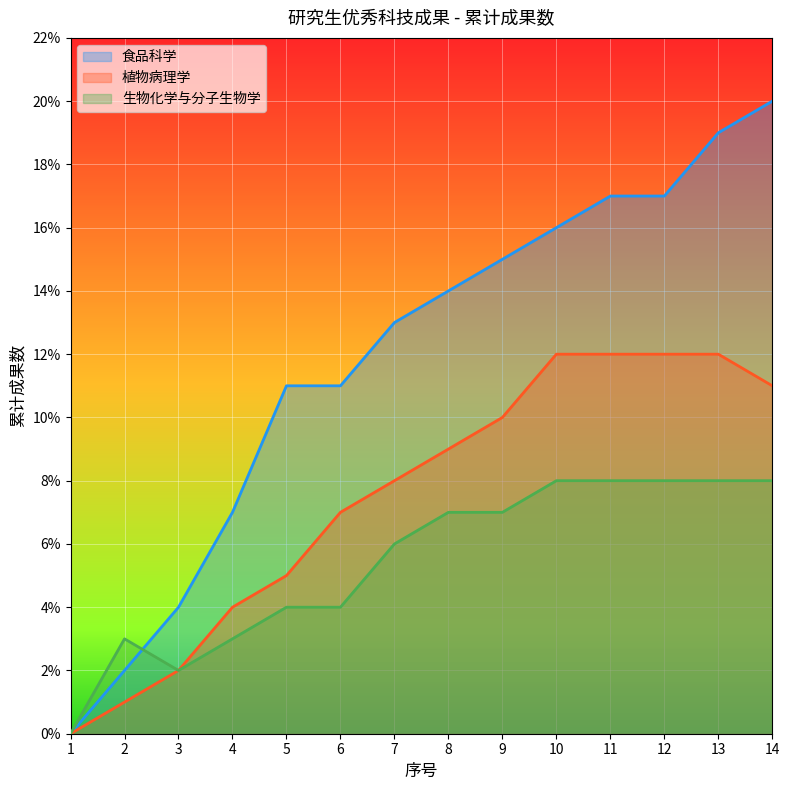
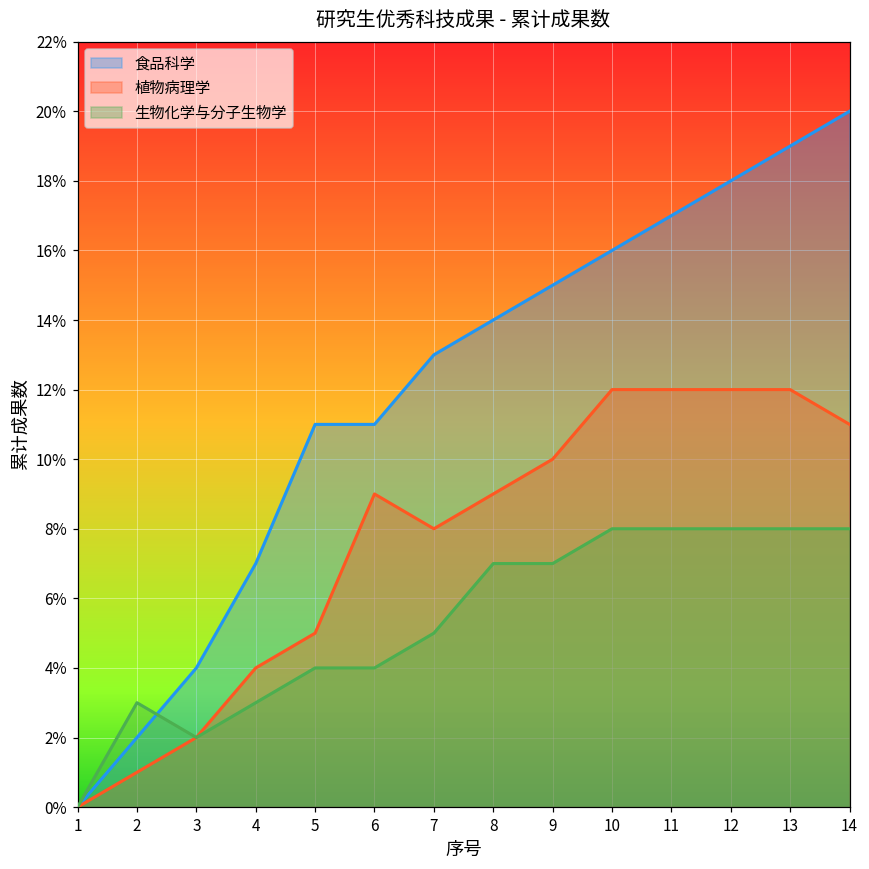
植物病理学, 6: 7% -> 9%
生物化学与分子生物学, 7: 6% -> 5%
食品科学, 12: 17% -> 18%
